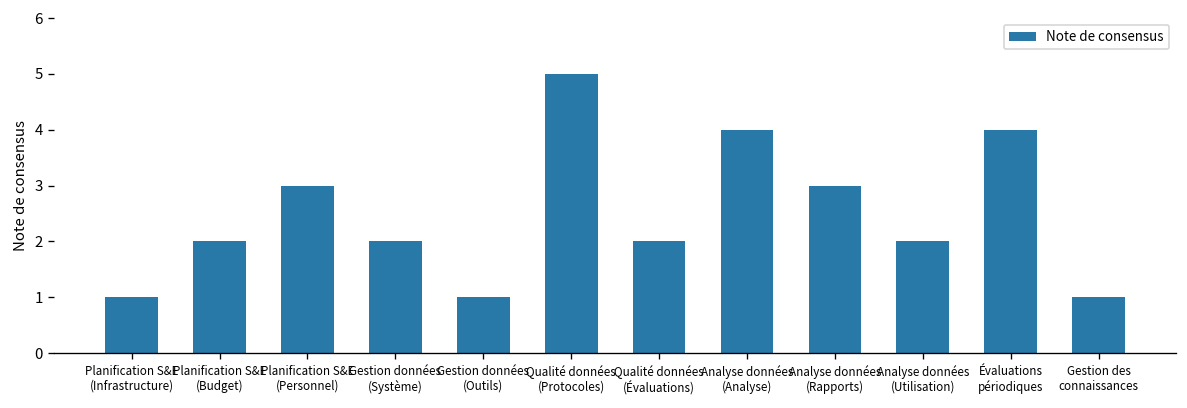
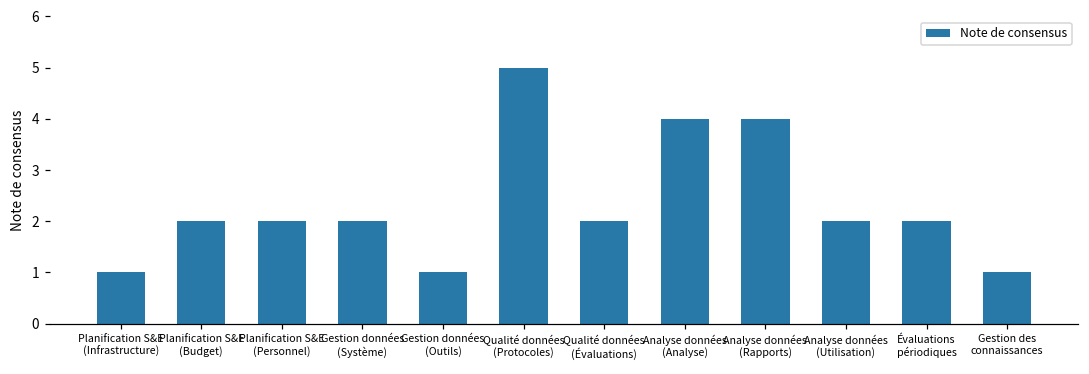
Planification S&E (Personnel): 3 -> 2
Analyse données (Rapports): 3 -> 4
Évaluations périodiques: 4 -> 2
